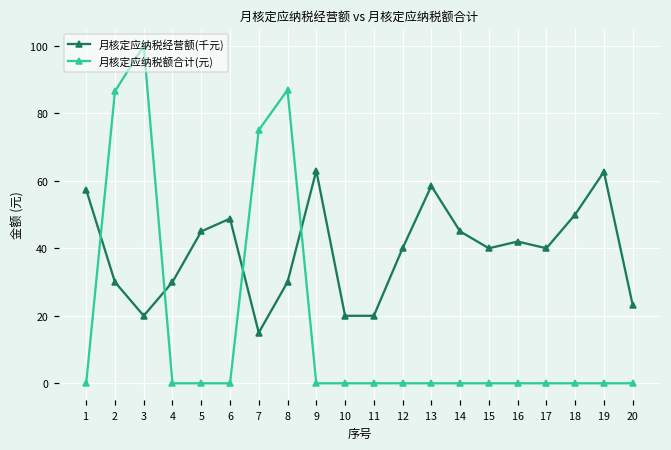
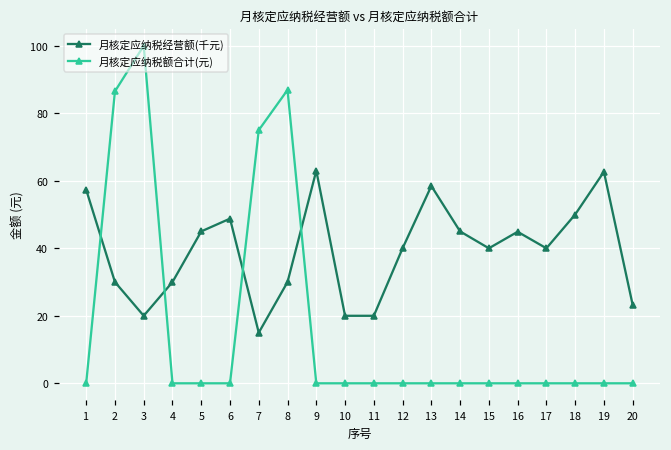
月核定应纳税经营额(千元), 16: 42 -> 45
